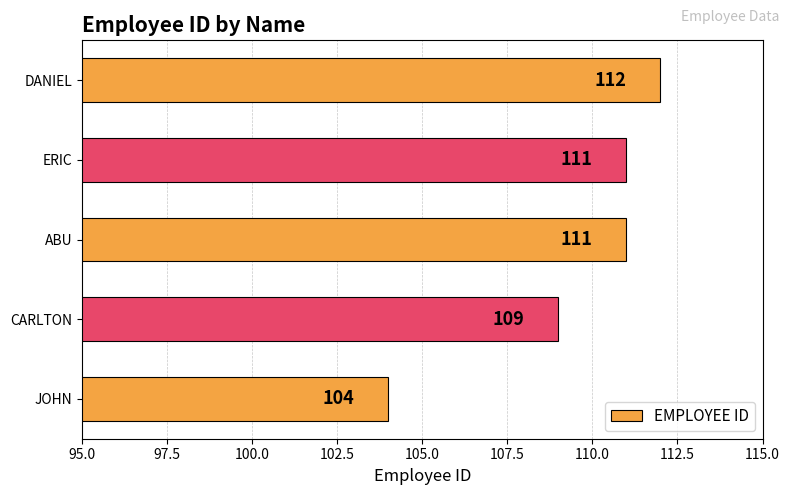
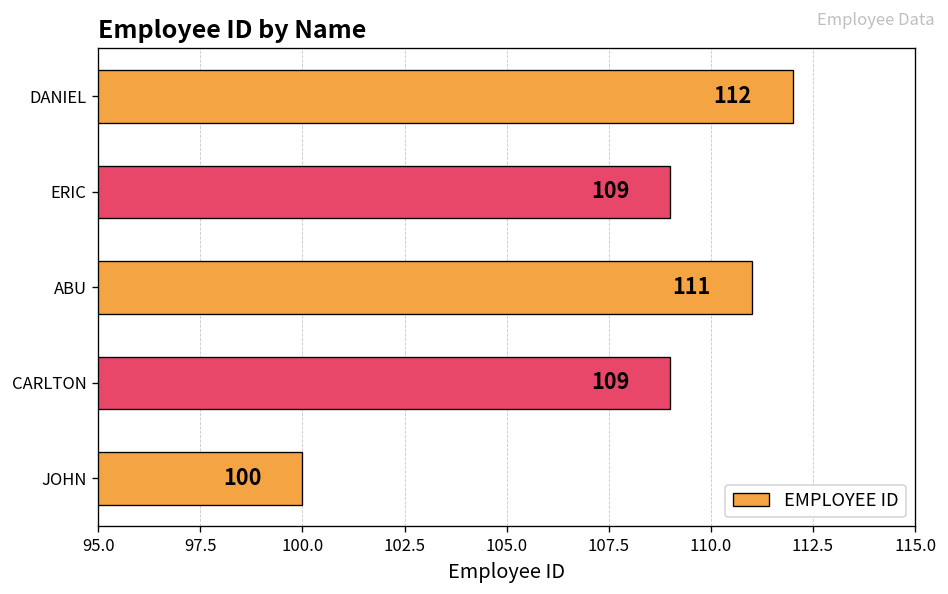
ERIC: 111 -> 109
JOHN: 104 -> 100
